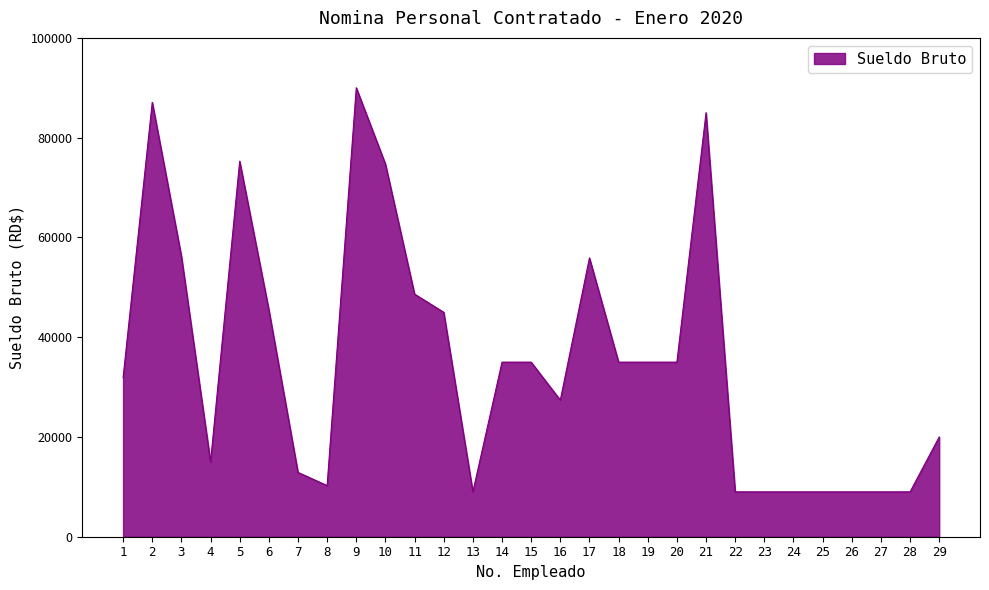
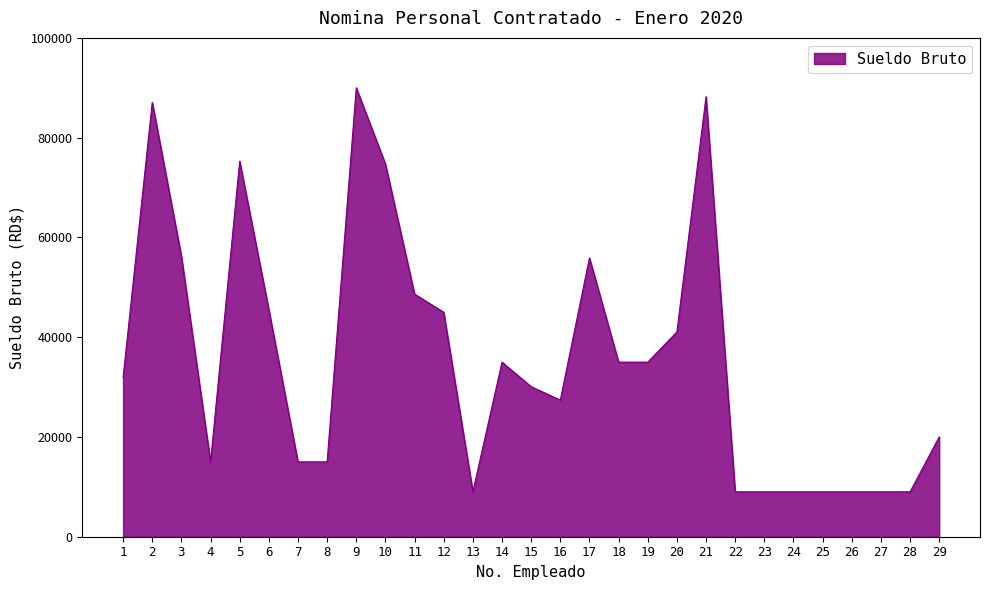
7: 13000 -> 15000
8: 10000 -> 15000
15: 35000 -> 30000
20: 35000 -> 41000
21: 85000 -> 88000
